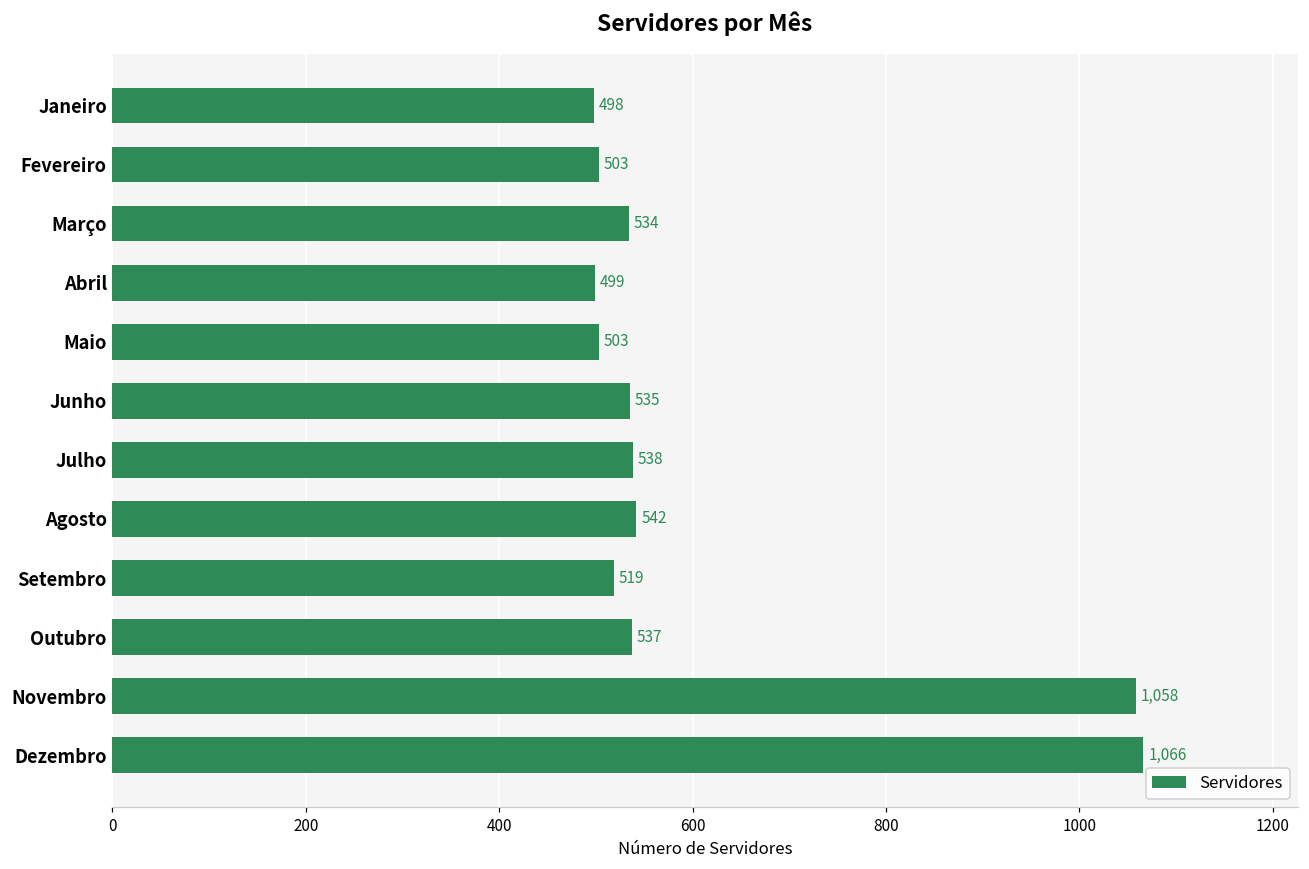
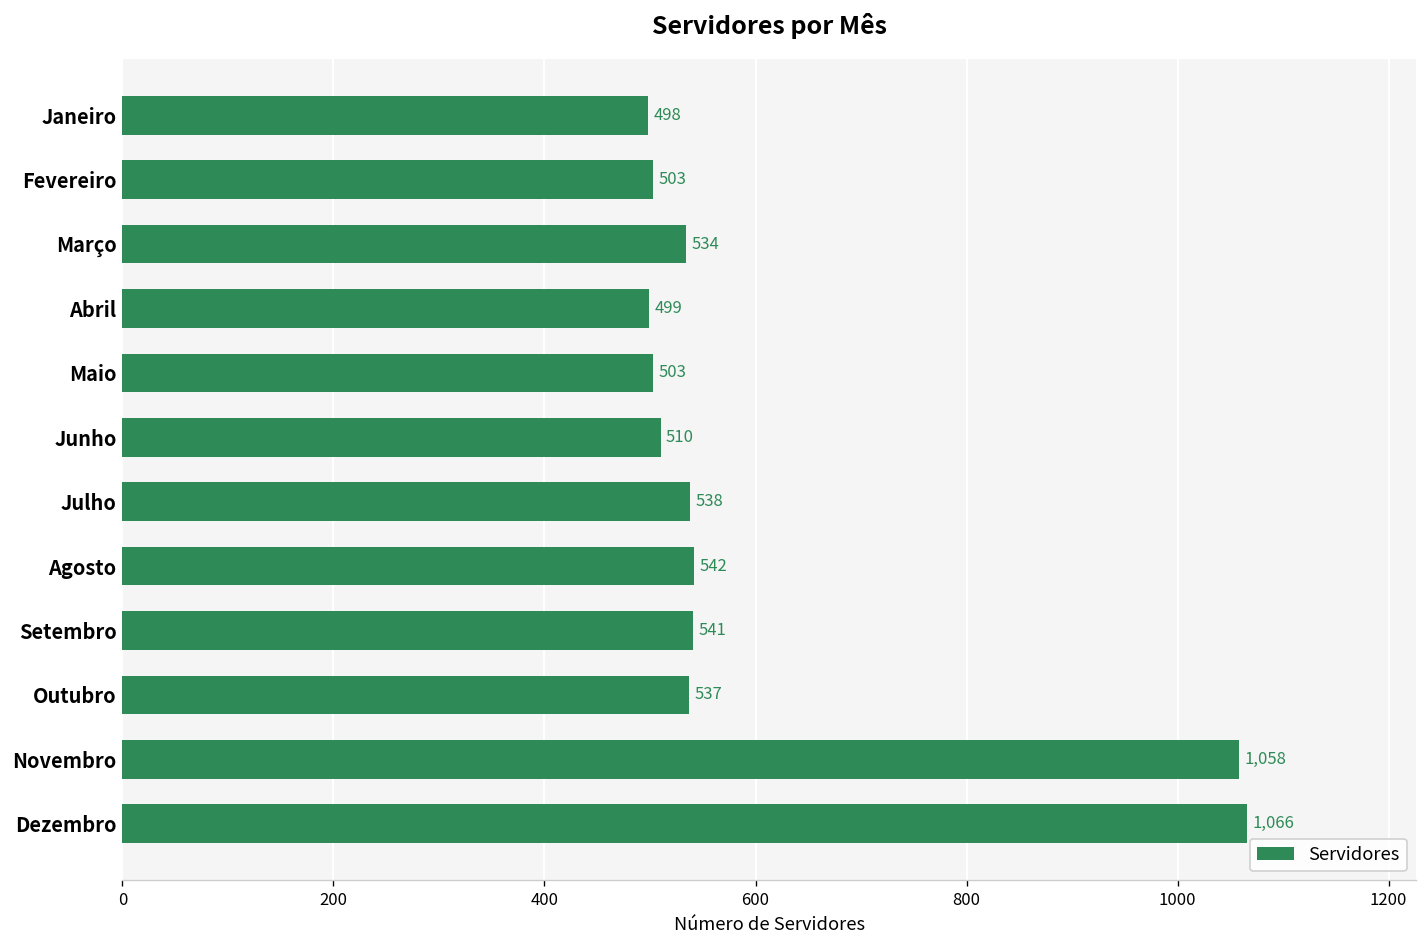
Junho: 535 -> 510
Setembro: 519 -> 541
